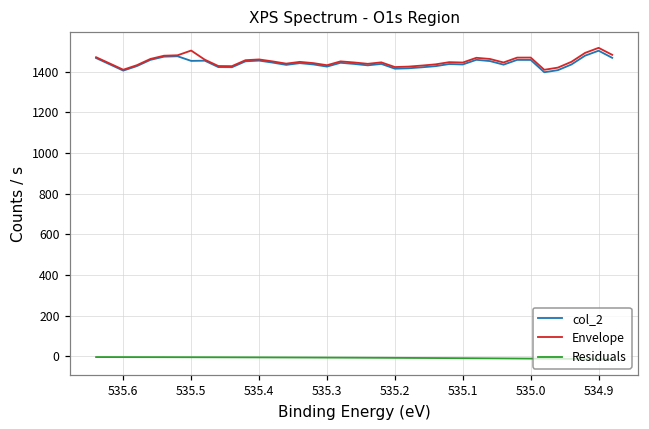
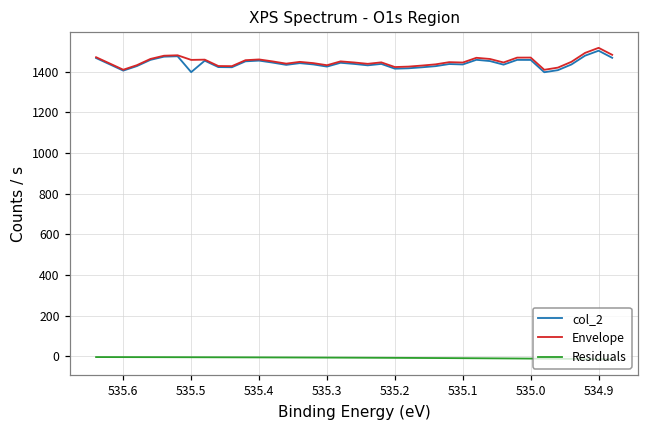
col_2, 535.5: 1450 -> 1400
Envelope, 535.5: 1500 -> 1460
